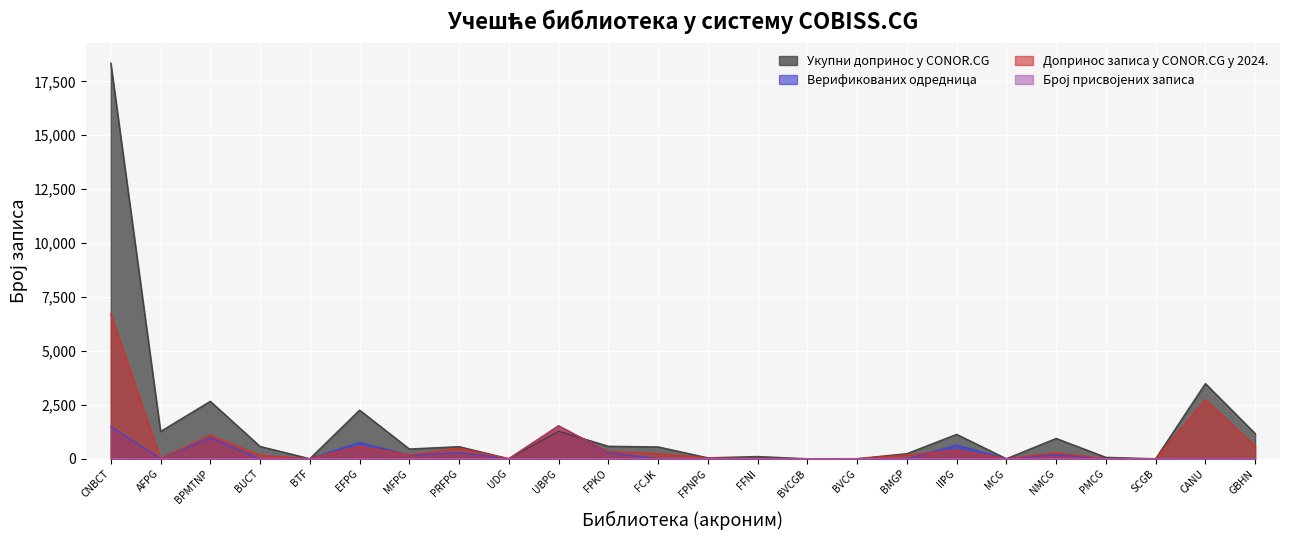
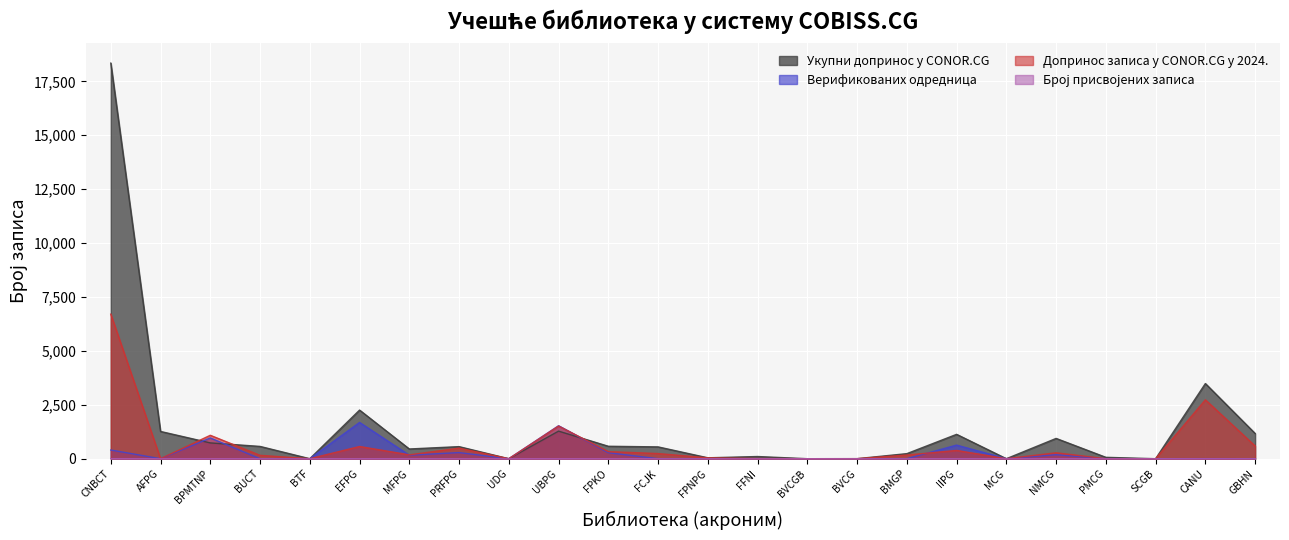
Верификованих одредница, CNBCT: 1,500 -> 400
Укупни допринос у CONOR.CG, BPMTNP: 2,700 -> 700
Верификованих одредница, EFPG: 800 -> 1,700
